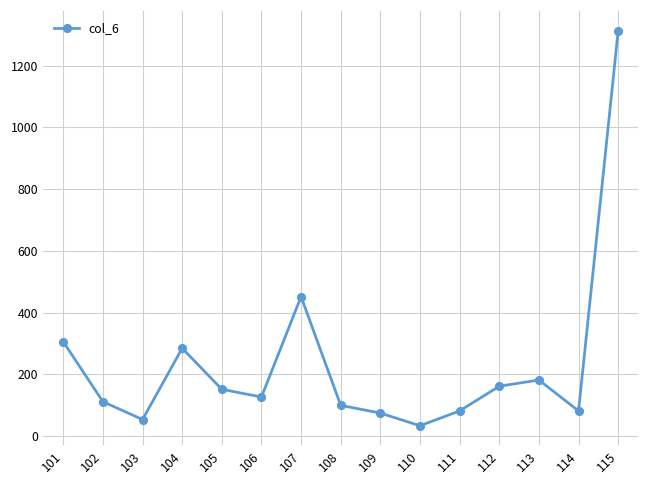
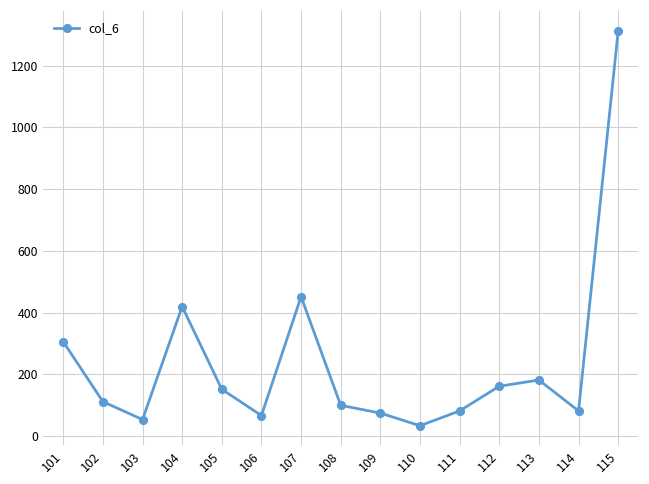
104: 290 -> 420
106: 130 -> 70
